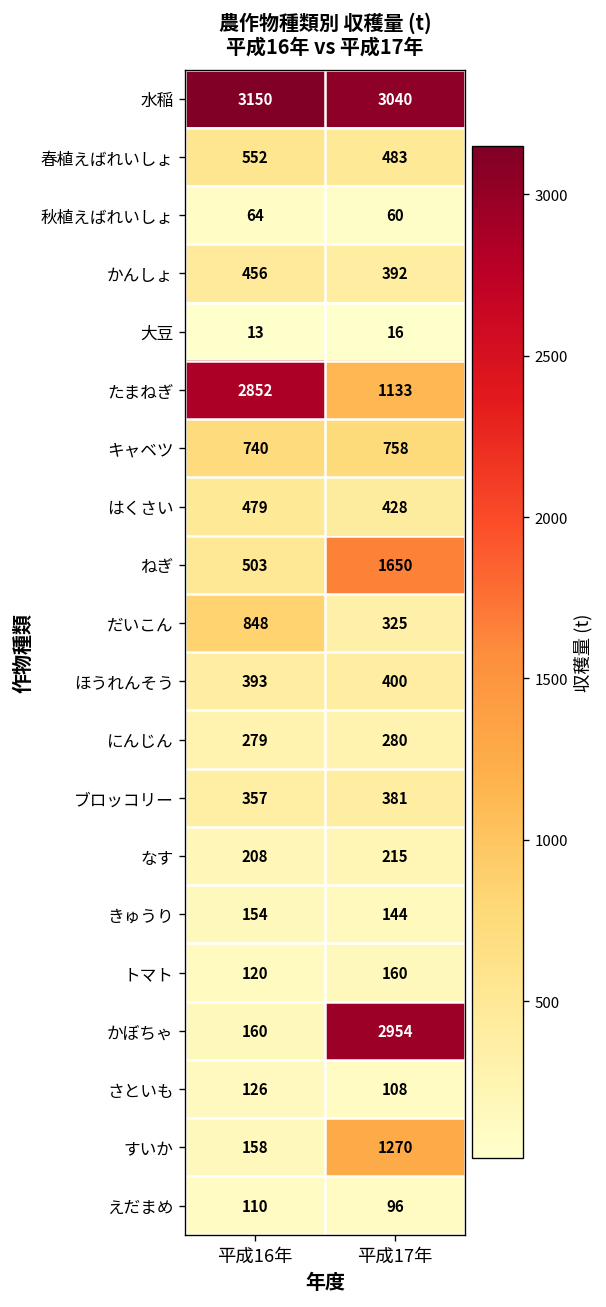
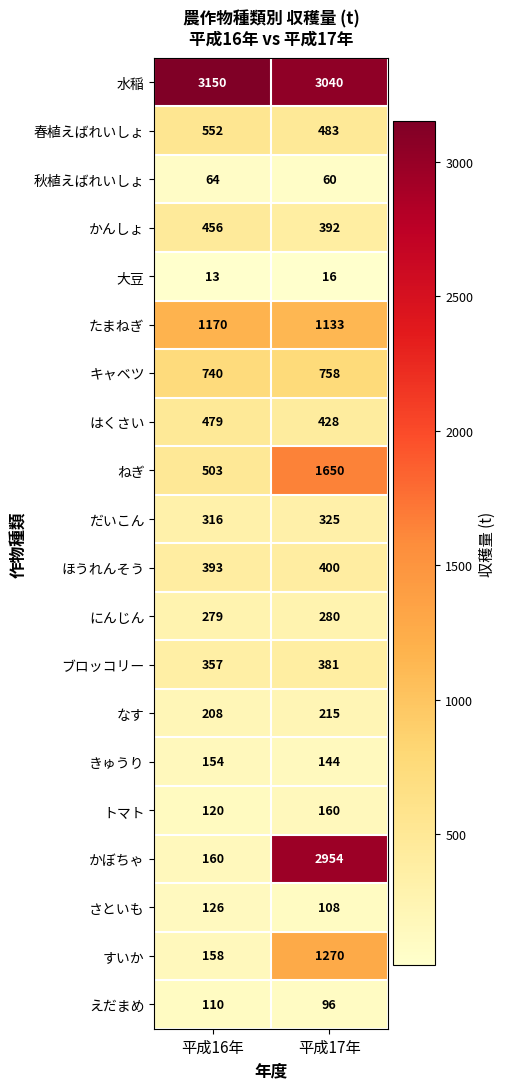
たまねぎ, 平成16年: 2852 -> 1170
だいこん, 平成16年: 848 -> 316
